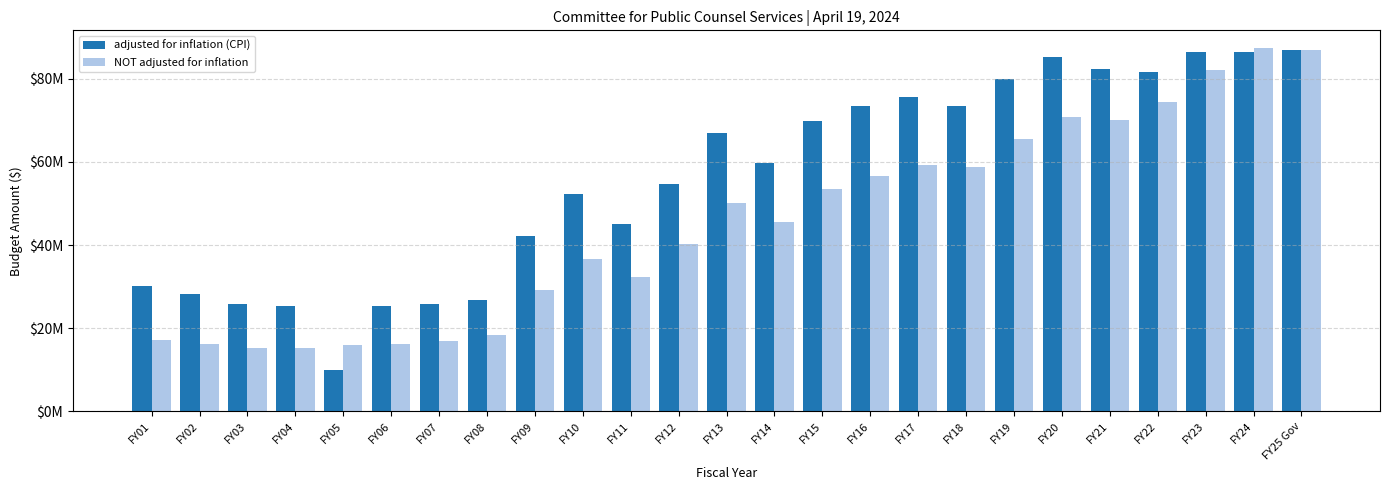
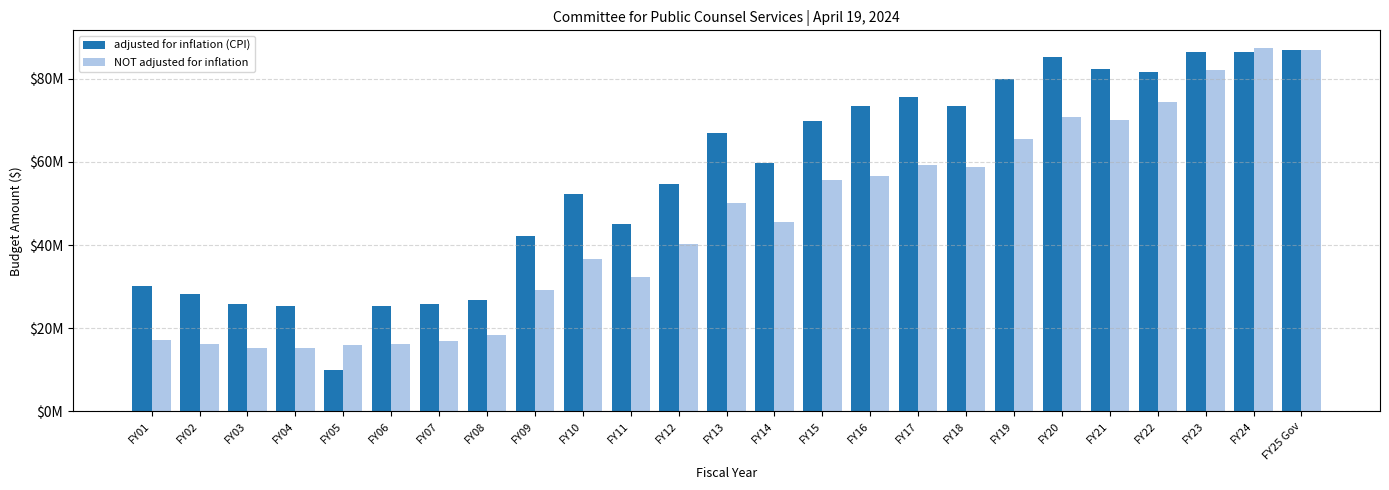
NOT adjusted for inflation, FY15: $54000000 -> $56000000
